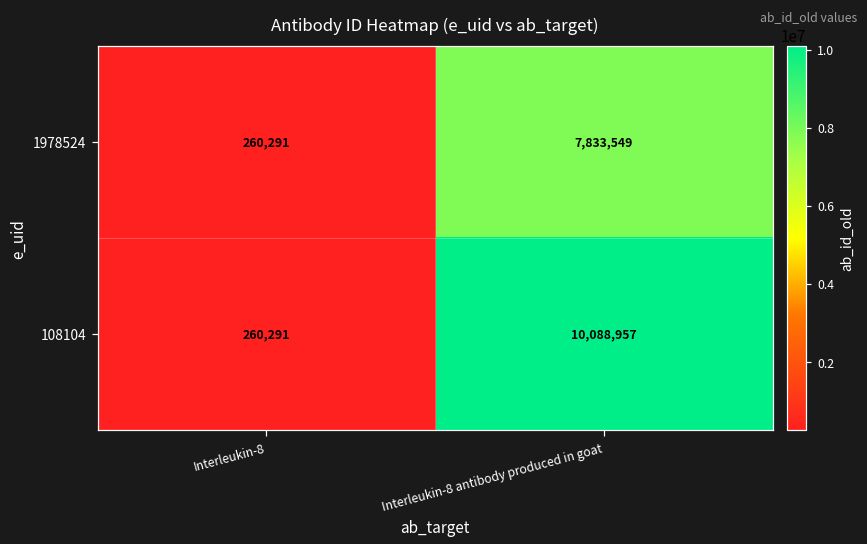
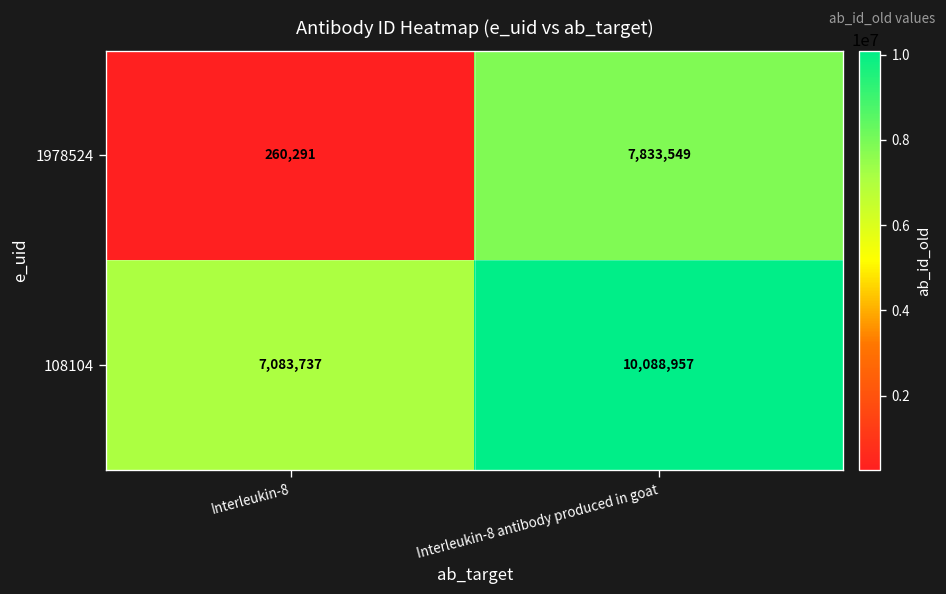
108104, Interleukin-8: 260,291 -> 7,083,737
